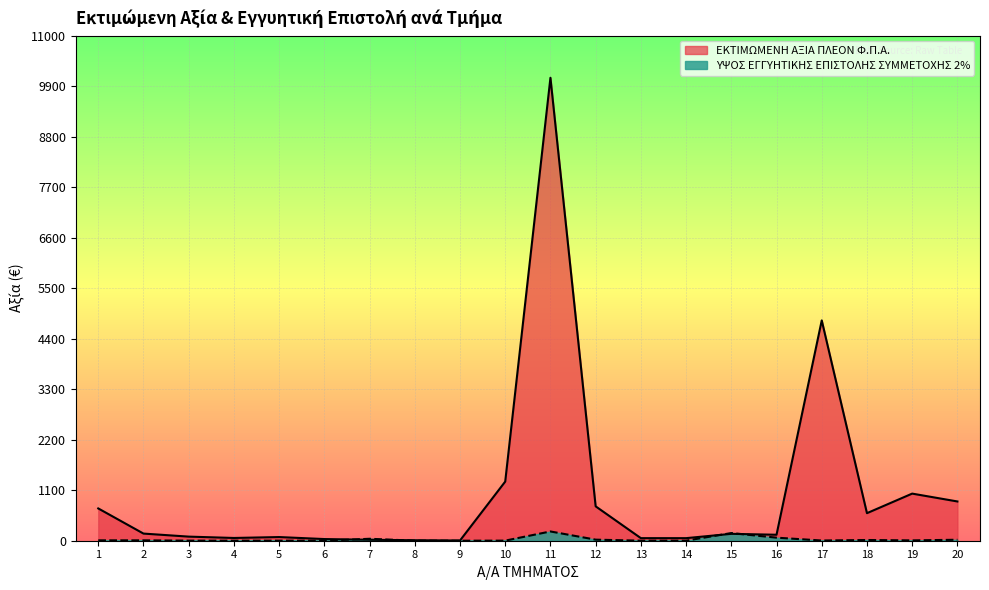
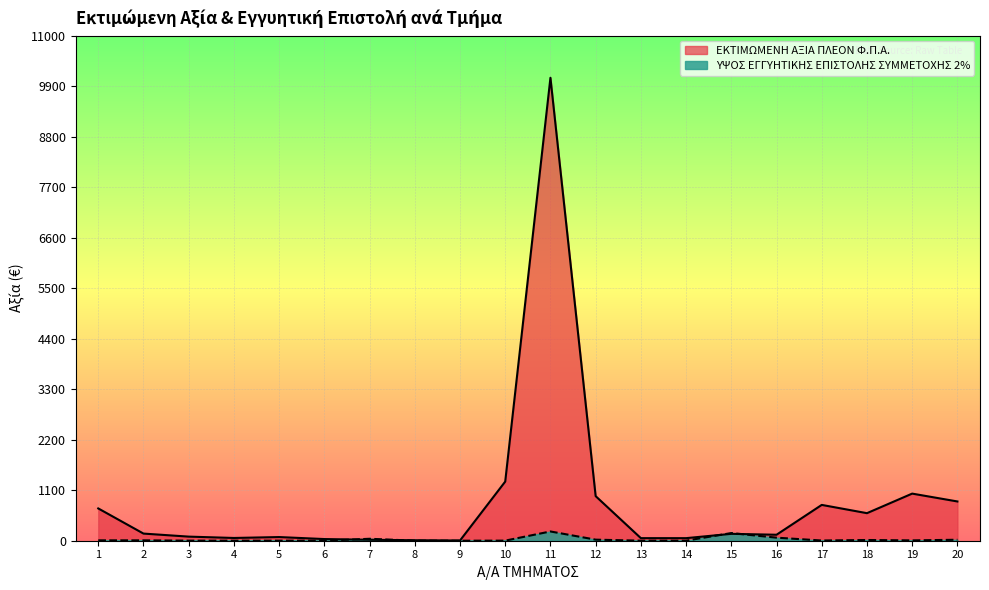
ΕΚΤΙΜΩΜΕΝΗ ΑΞΙΑ ΠΛΕΟΝ Φ.Π.Α., 12: 700 -> 1000
ΕΚΤΙΜΩΜΕΝΗ ΑΞΙΑ ΠΛΕΟΝ Φ.Π.Α., 17: 4800 -> 800
